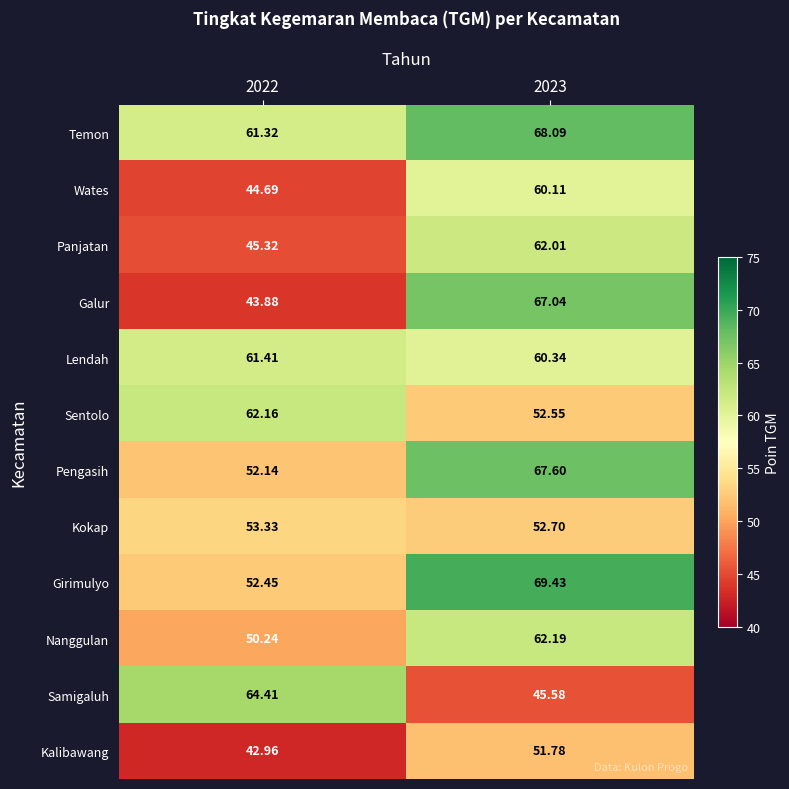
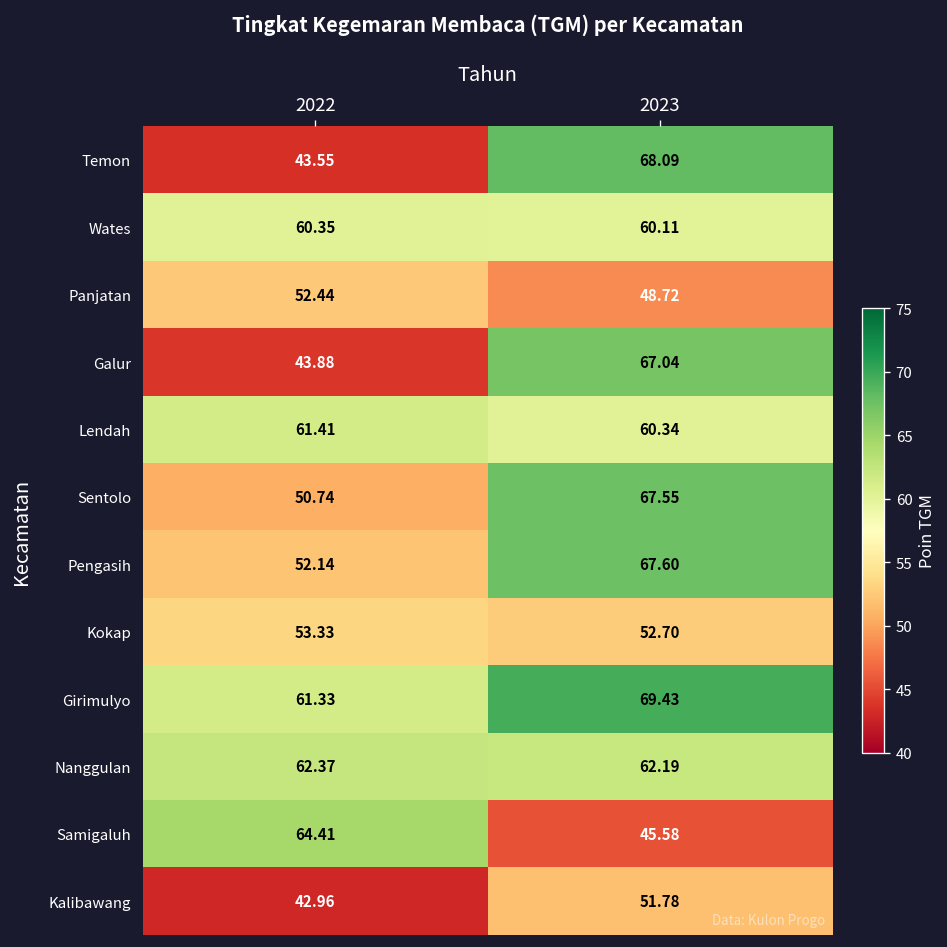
Temon, 2022: 61.32 -> 43.55
Wates, 2022: 44.69 -> 60.35
Panjatan, 2022: 45.32 -> 52.44
Panjatan, 2023: 62.01 -> 48.72
Sentolo, 2022: 62.16 -> 50.74
Sentolo, 2023: 52.55 -> 67.55
Girimulyo, 2022: 52.45 -> 61.33
Nanggulan, 2022: 50.24 -> 62.37
